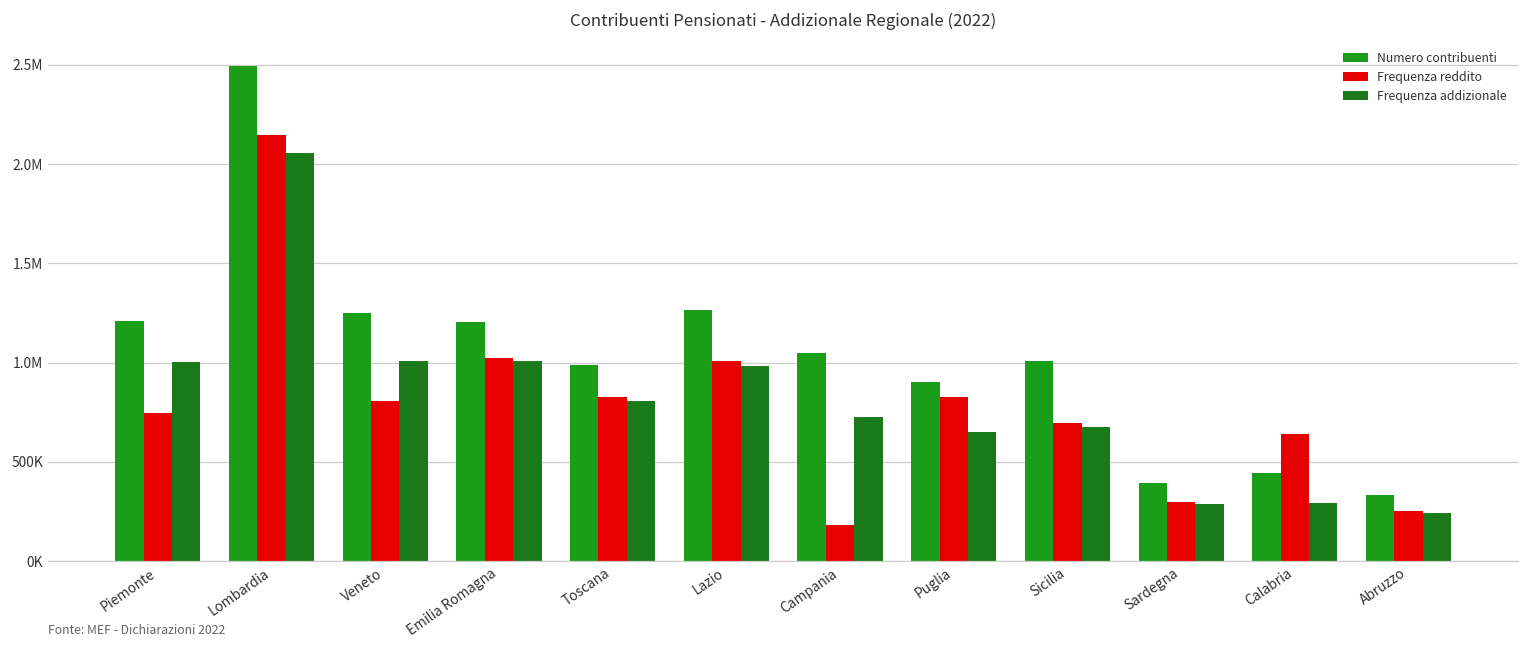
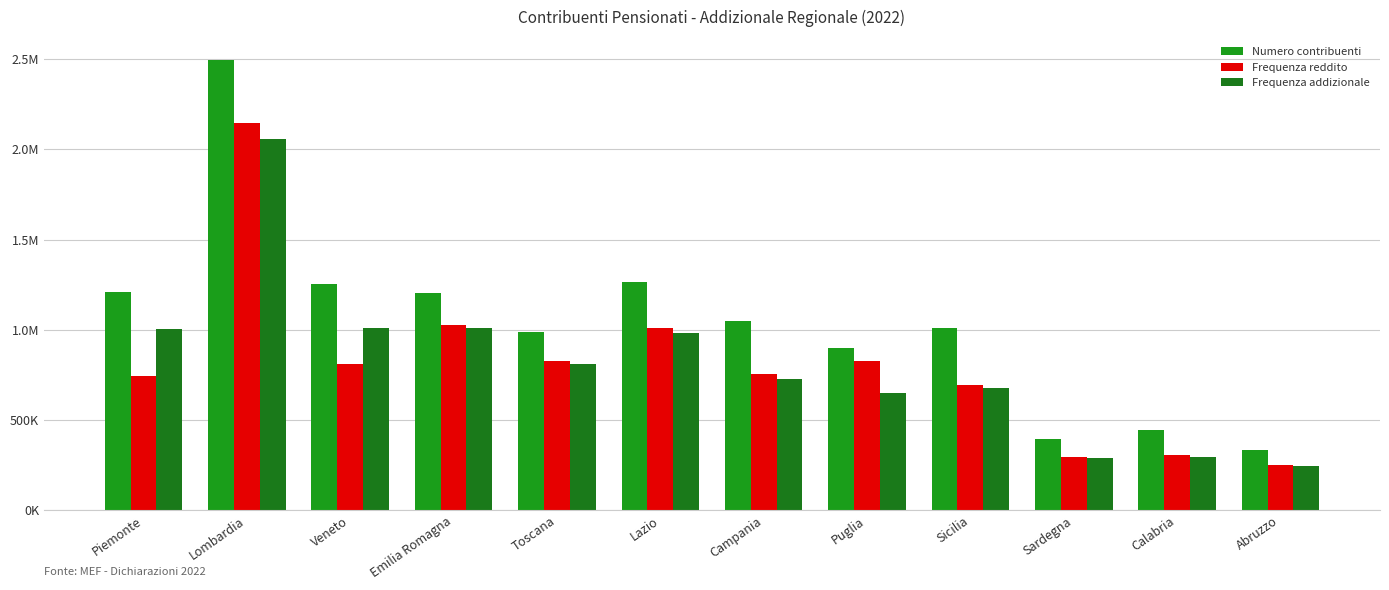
Frequenza reddito, Campania: 180000 -> 750000
Frequenza reddito, Calabria: 640000 -> 310000
